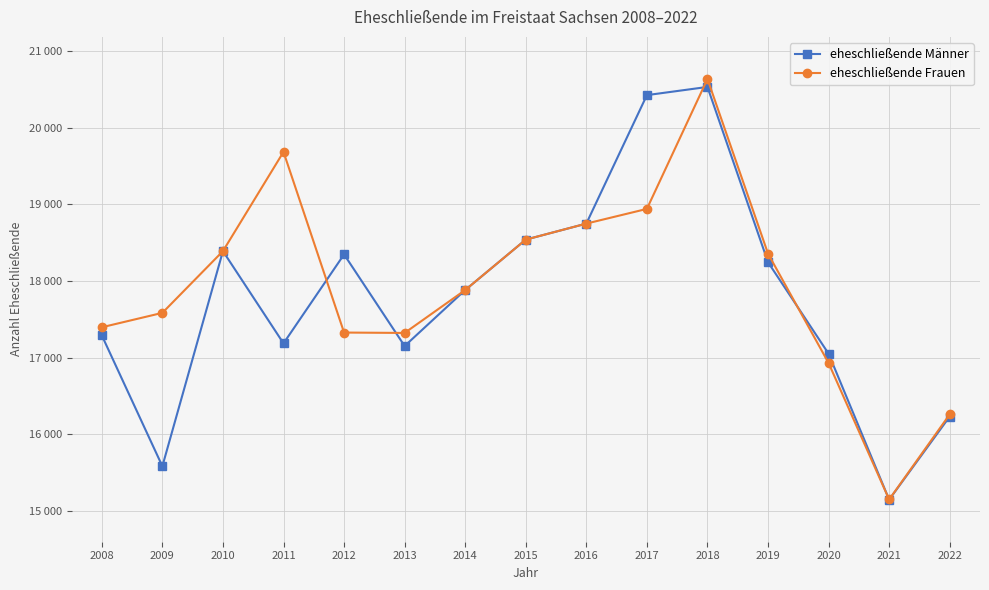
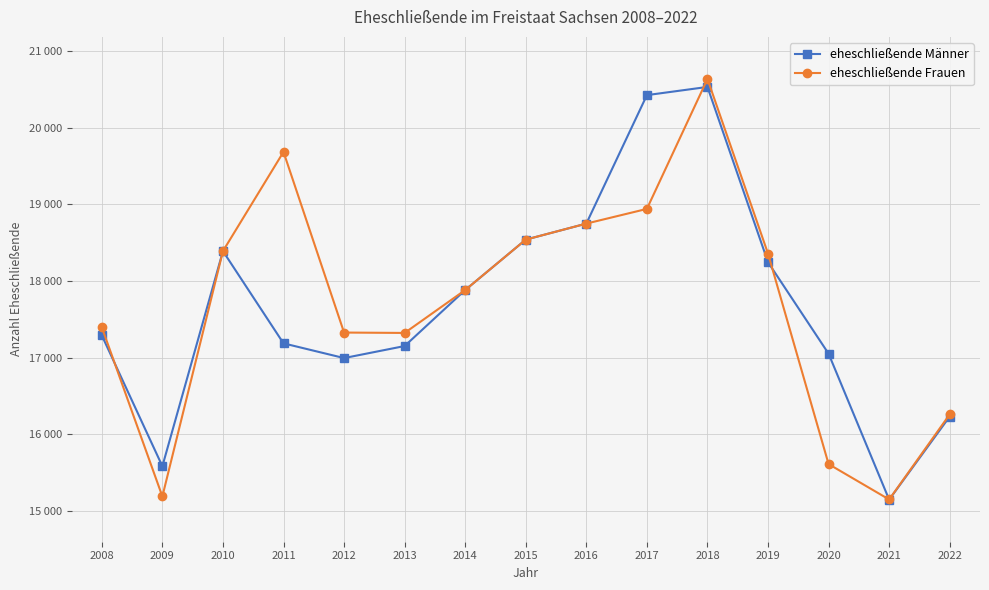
eheschließende Frauen, 2009: 17600 -> 15200
eheschließende Männer, 2012: 18300 -> 17000
eheschließende Frauen, 2020: 16900 -> 15600
